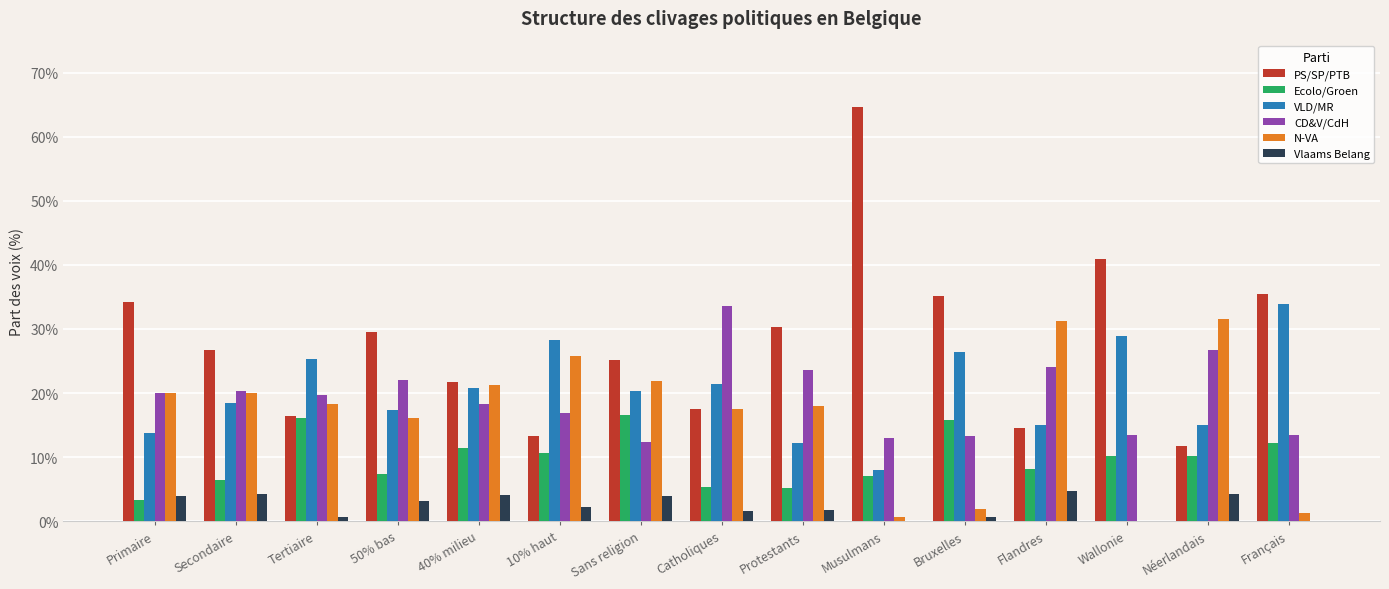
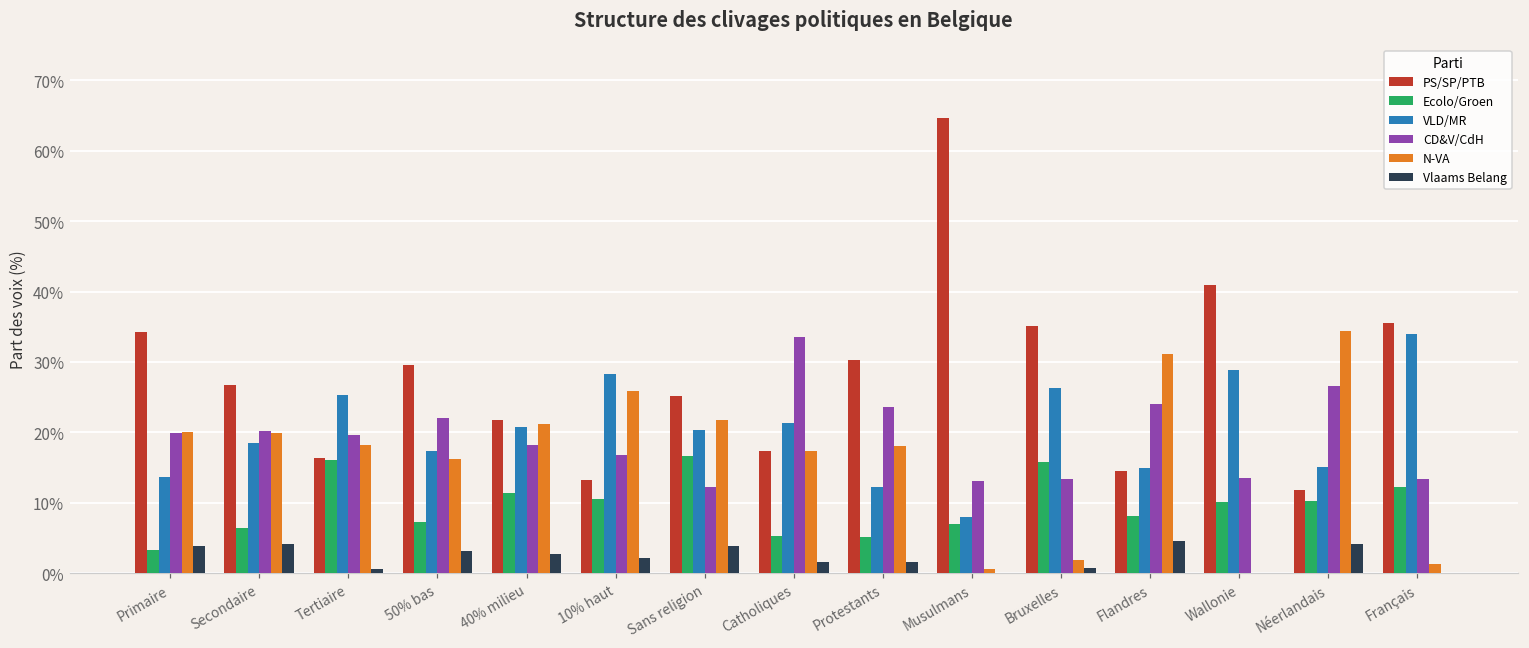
Vlaams Belang, 40% milieu: 4% -> 3%
N-VA, Néerlandais: 32% -> 34%
